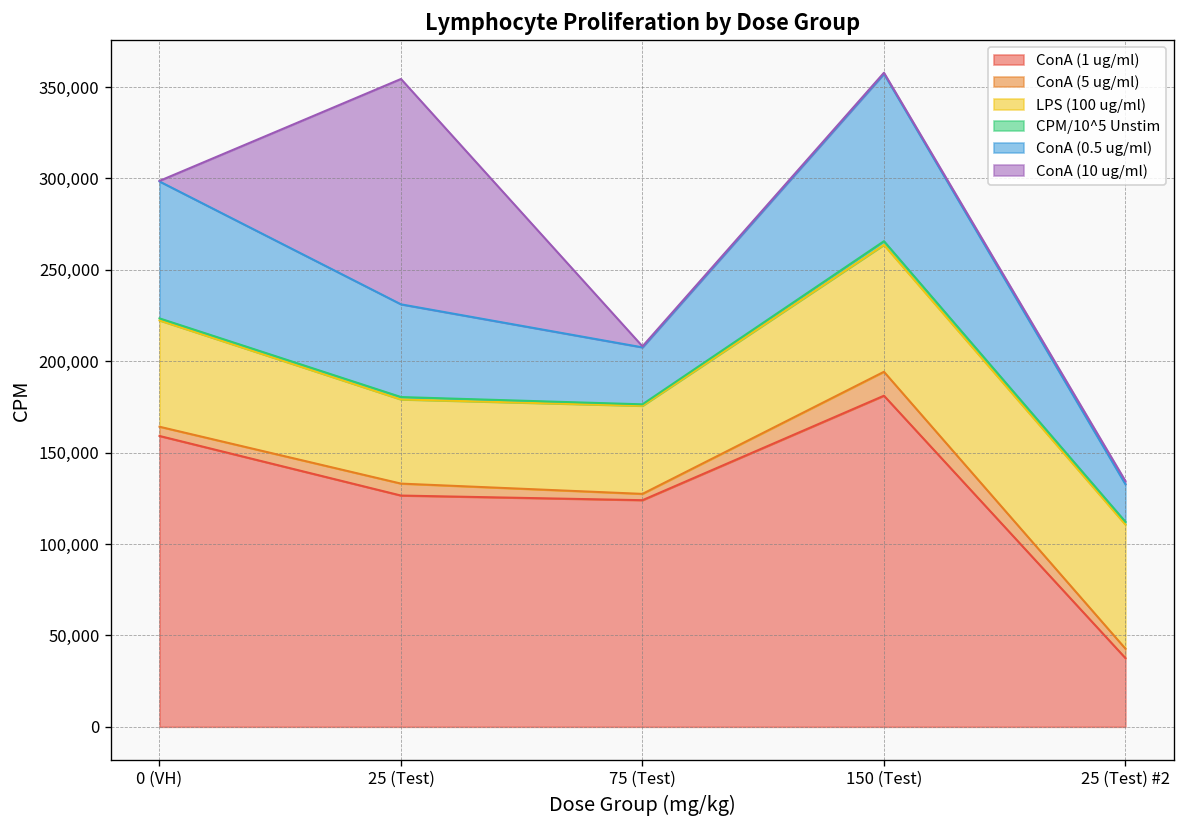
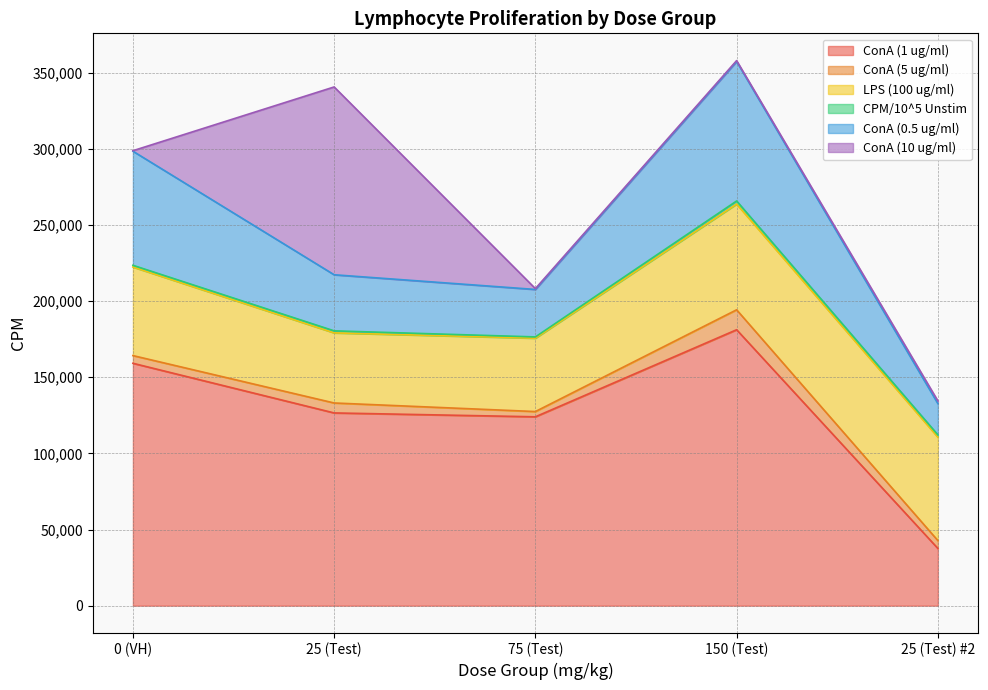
ConA (0.5 ug/ml), 25 (Test): 51,000 -> 37,000
